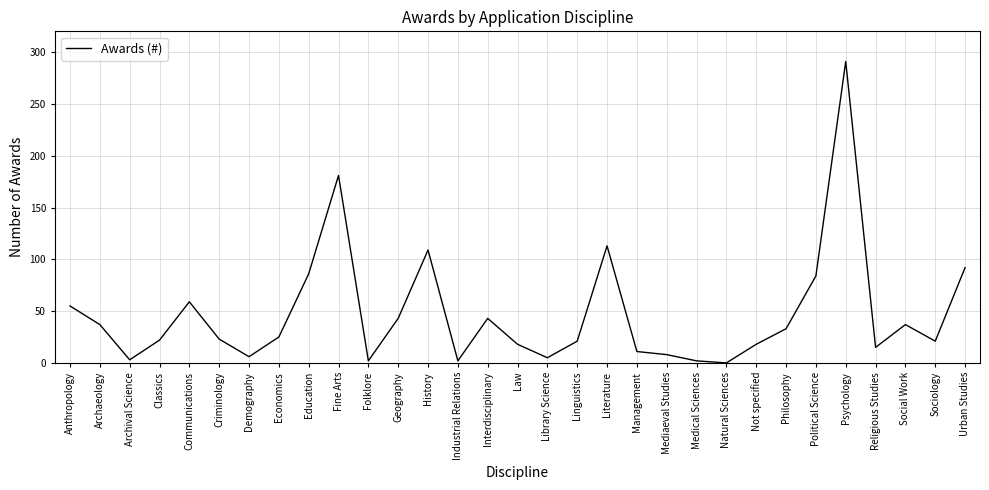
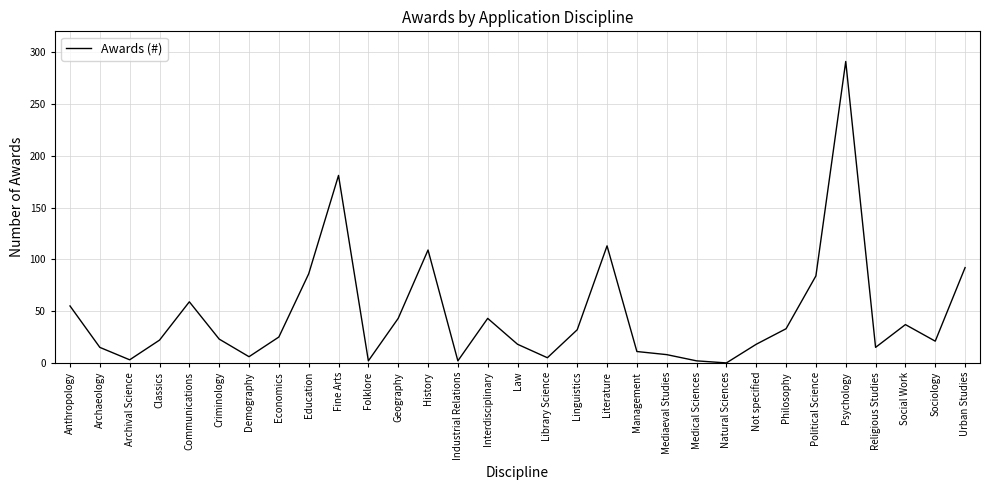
Archaeology: 37 -> 15
Linguistics: 21 -> 32
